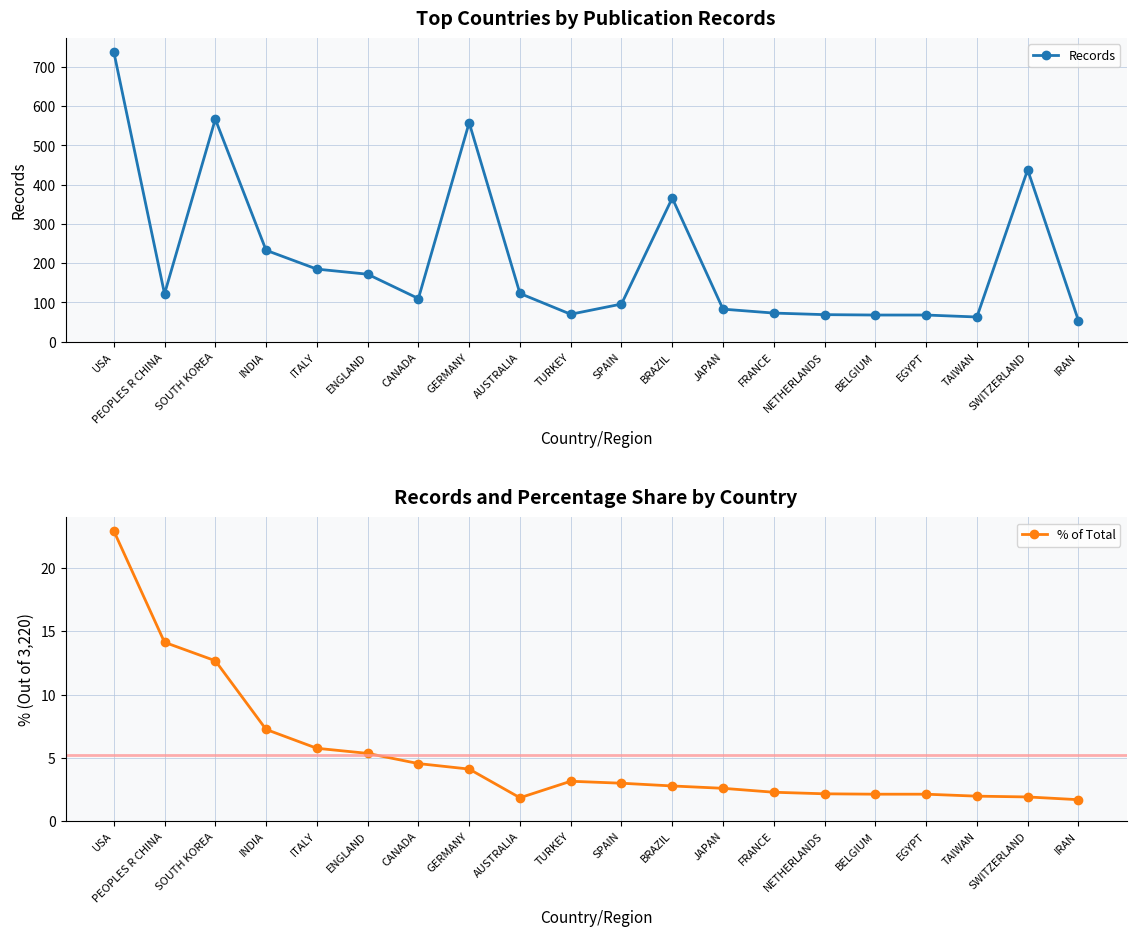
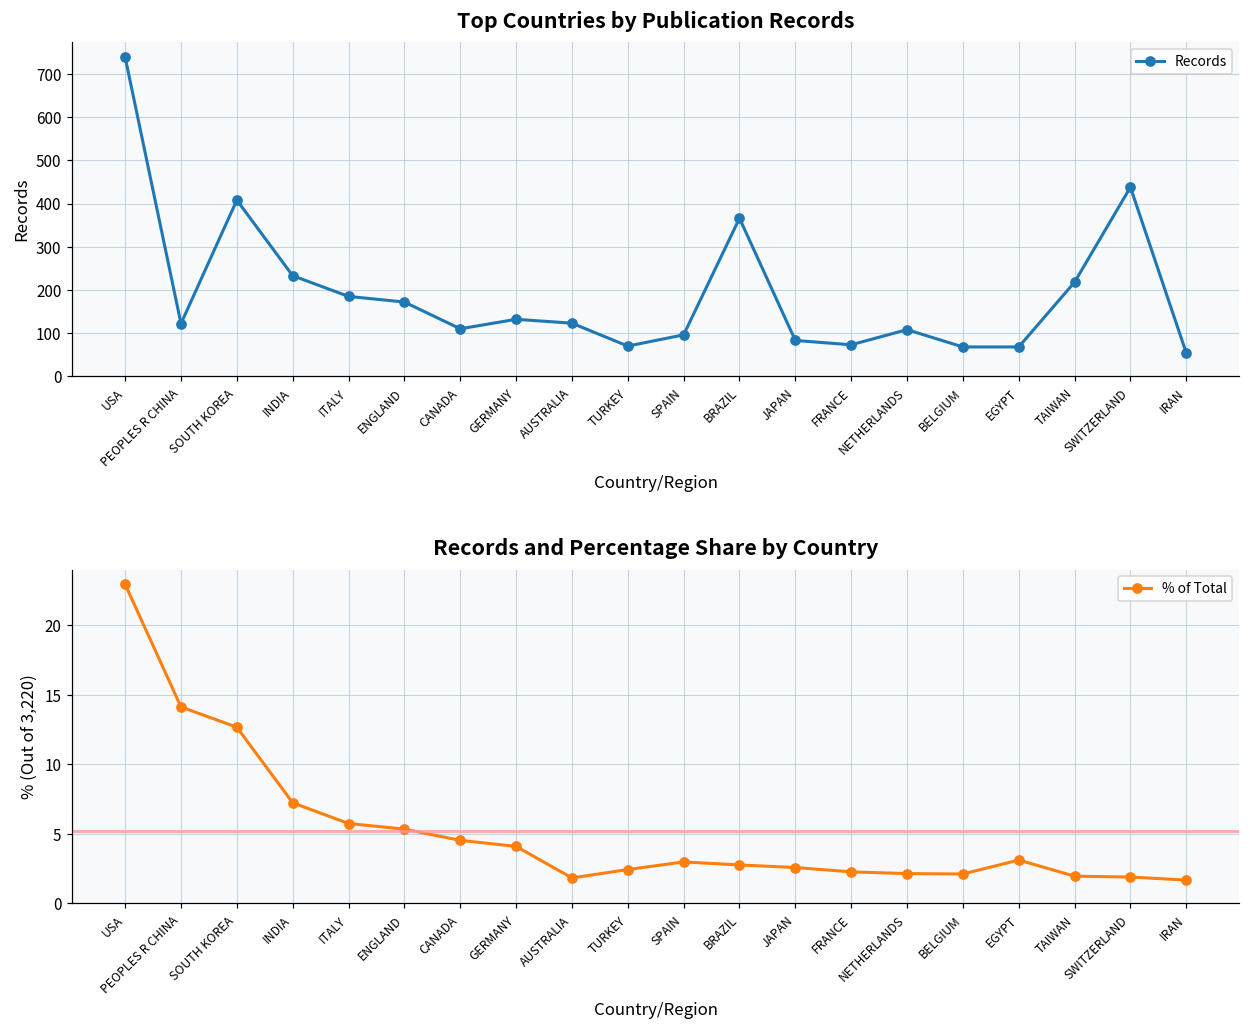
Top Countries by Publication Records, SOUTH KOREA: 570 -> 410
Top Countries by Publication Records, GERMANY: 560 -> 130
Top Countries by Publication Records, NETHERLANDS: 70 -> 110
Top Countries by Publication Records, TAIWAN: 60 -> 220
Records and Percentage Share by Country, TURKEY: 3.1 -> 2.4
Records and Percentage Share by Country, EGYPT: 2.1 -> 3.1
